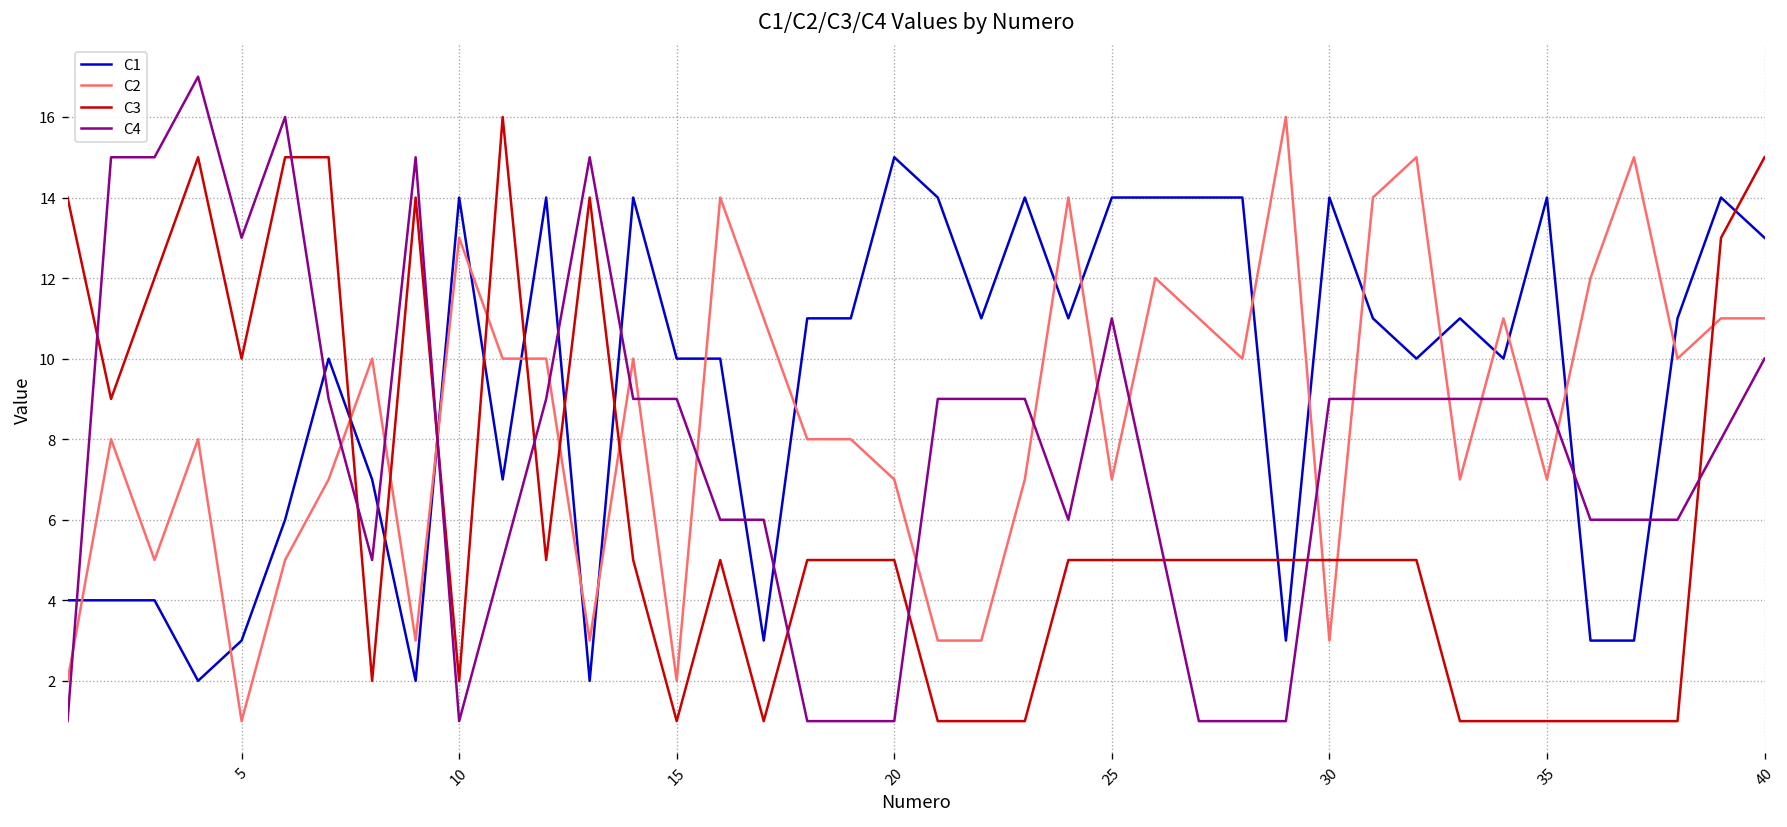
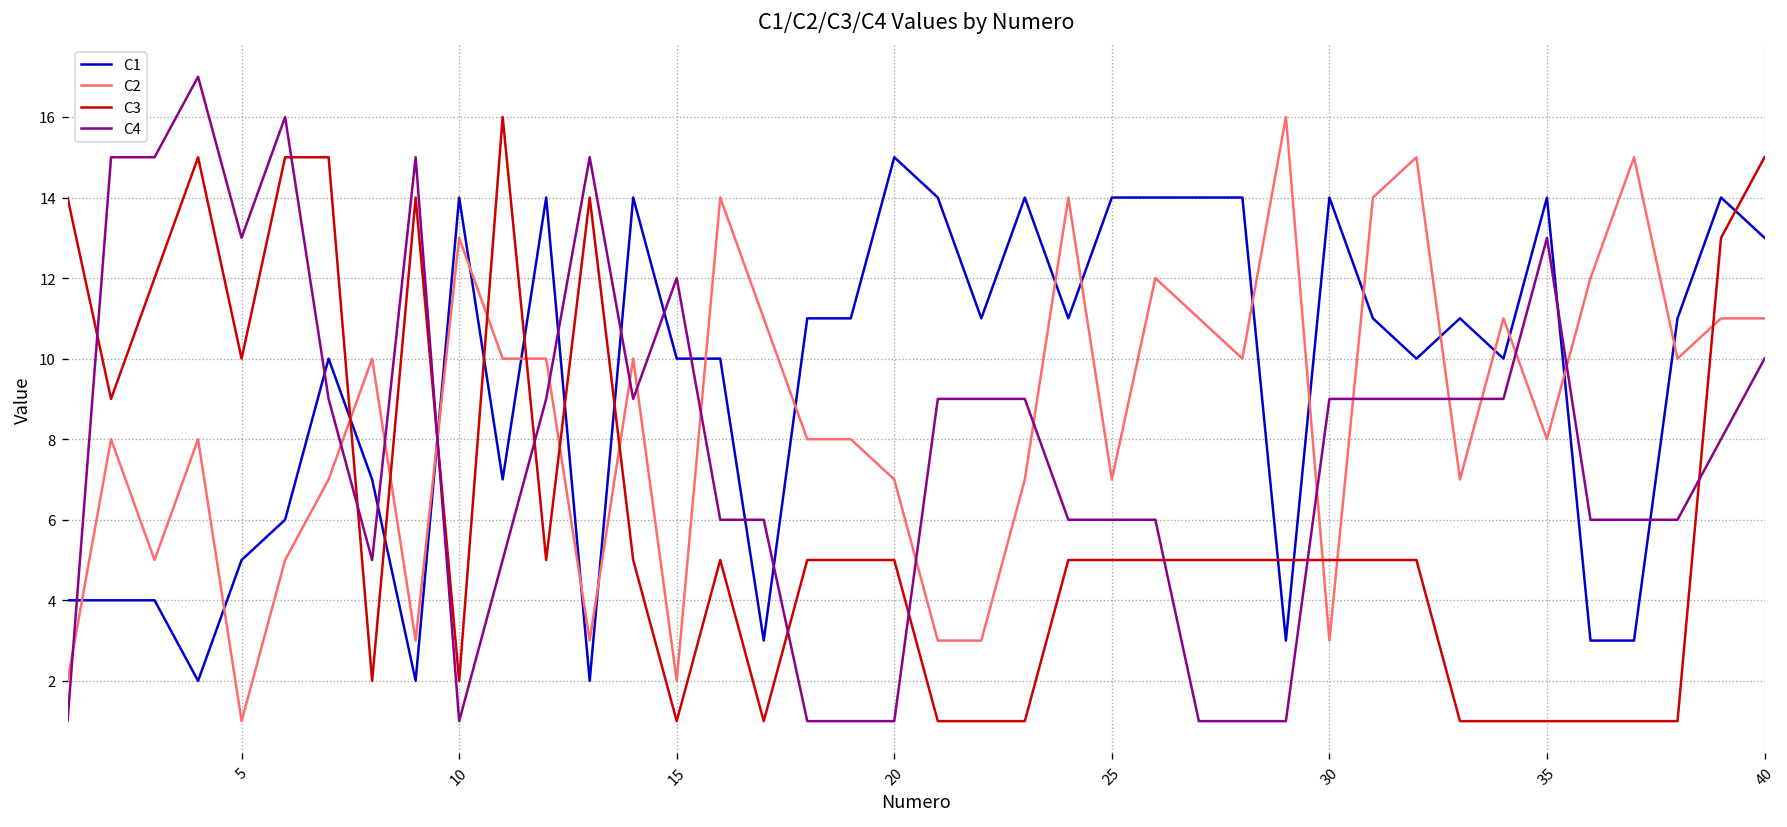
C1, 5: 3 -> 5
C4, 15: 9 -> 12
C4, 25: 11 -> 6
C2, 35: 7 -> 8
C4, 35: 9 -> 13
